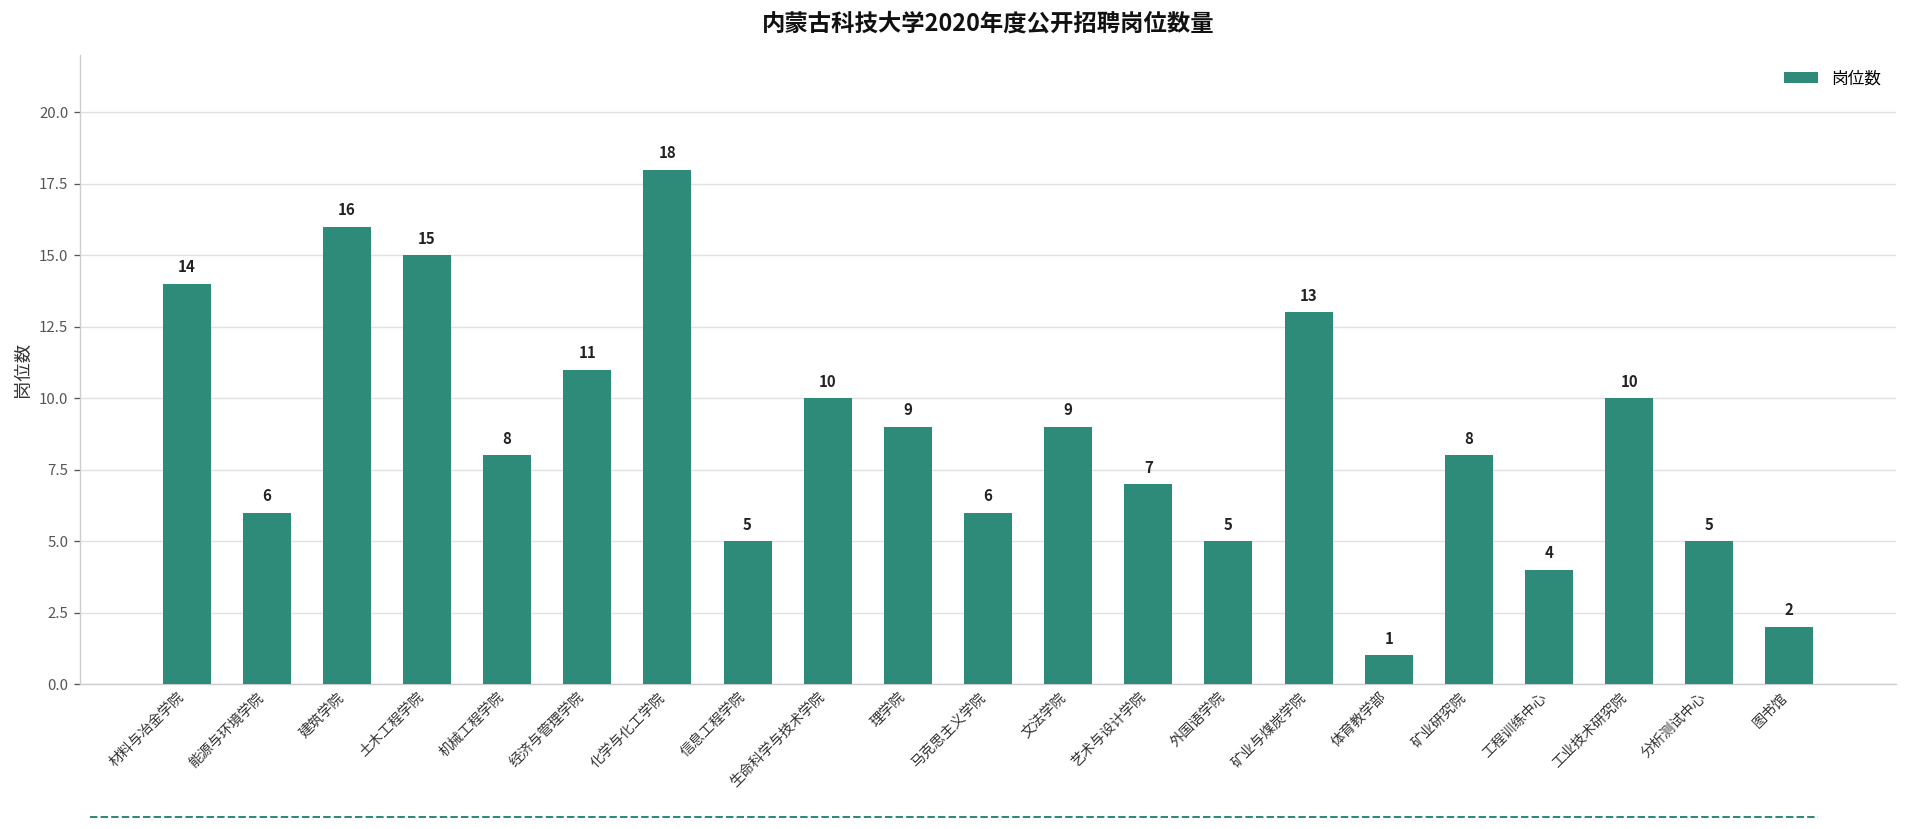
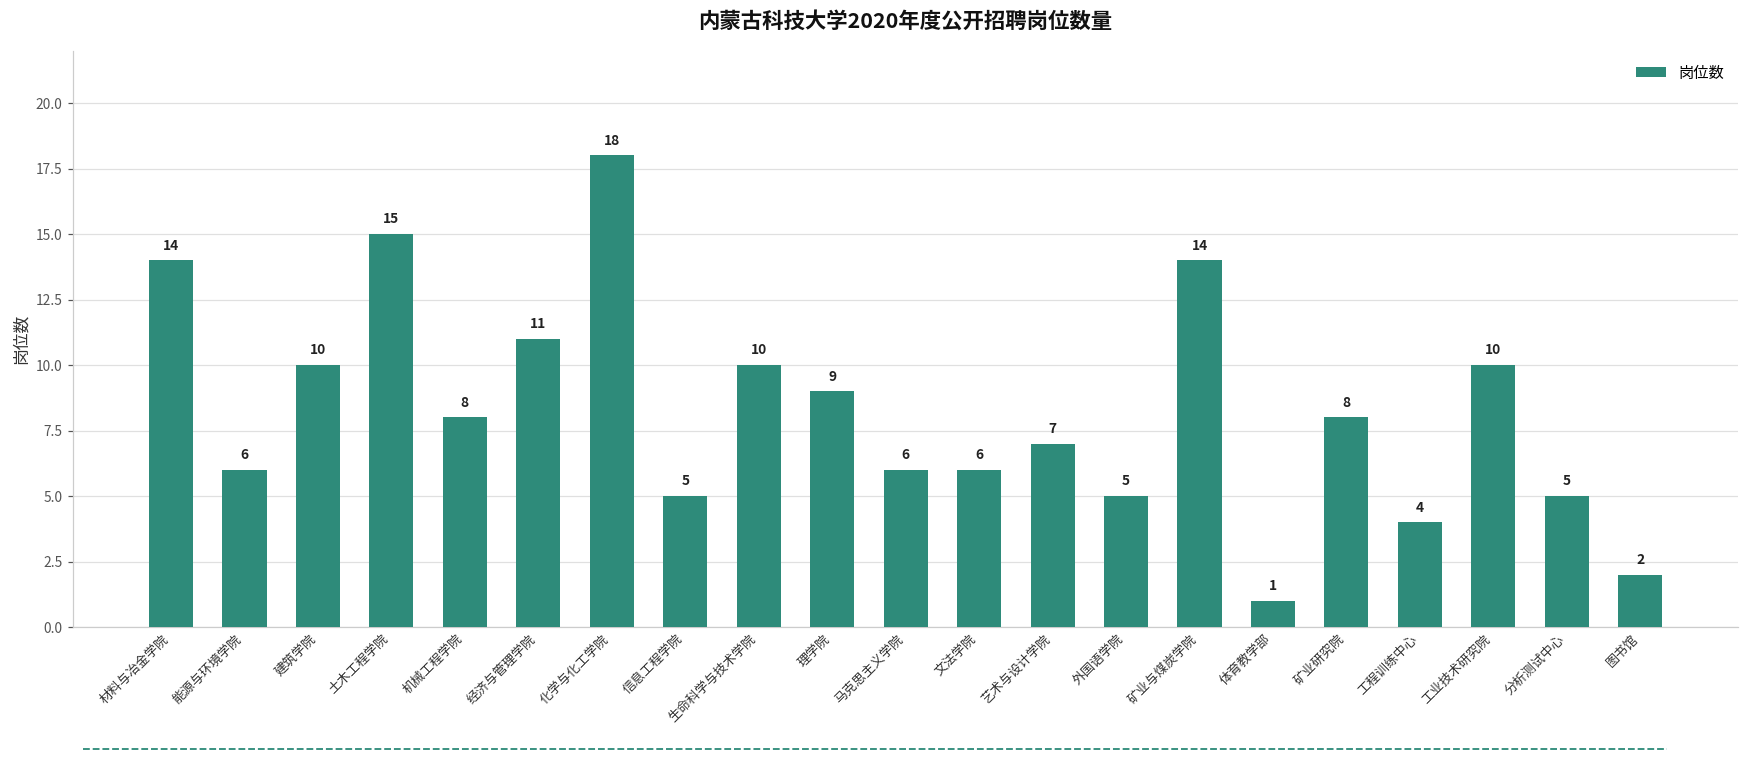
建筑学院: 16 -> 10
文法学院: 9 -> 6
矿业与煤炭学院: 13 -> 14
